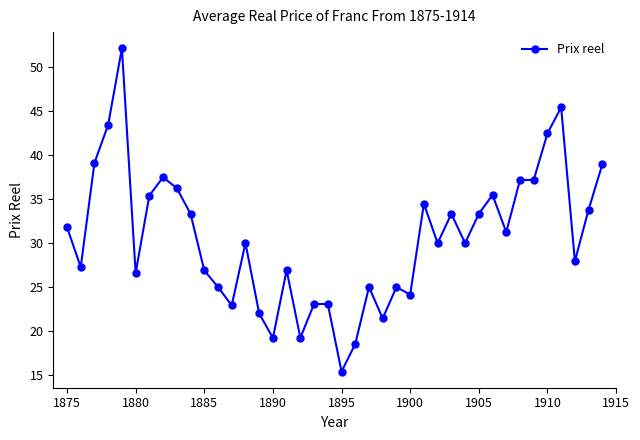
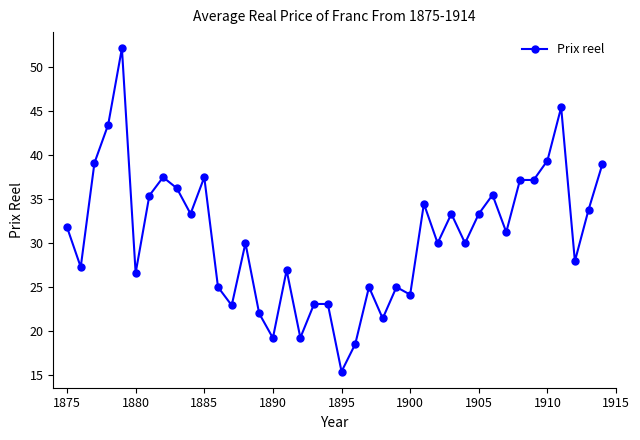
1885: 27 -> 38
1910: 42 -> 39
